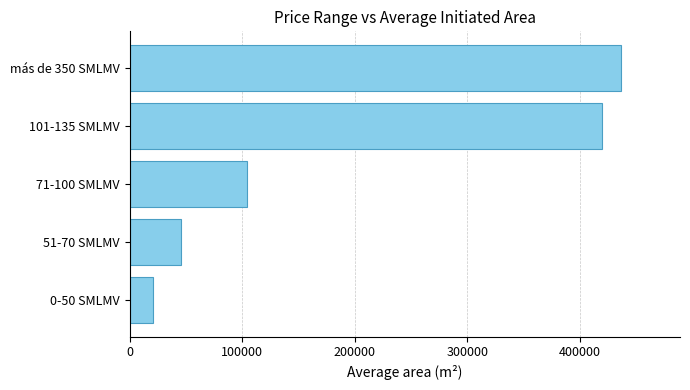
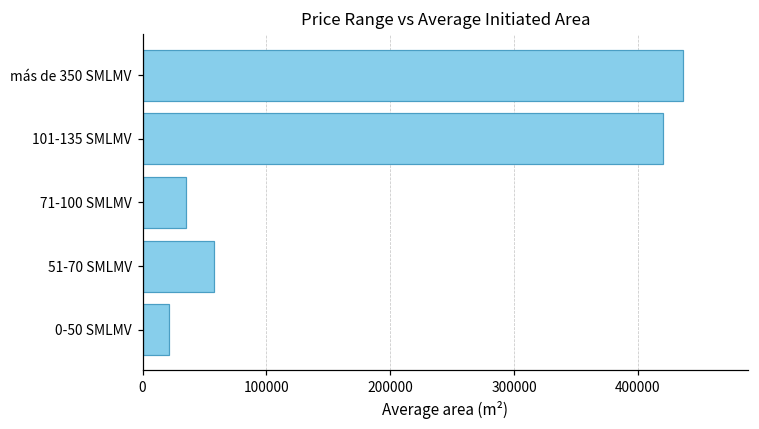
71-100 SMLMV: 105000 -> 35000
51-70 SMLMV: 46000 -> 57000
